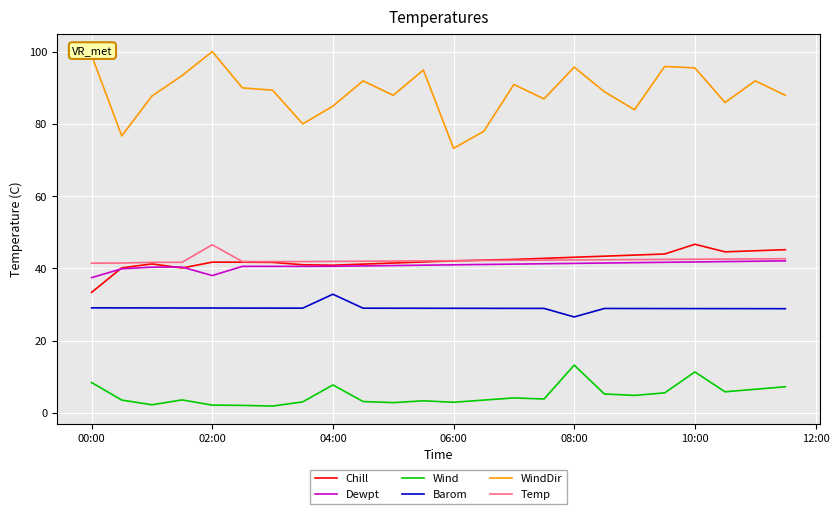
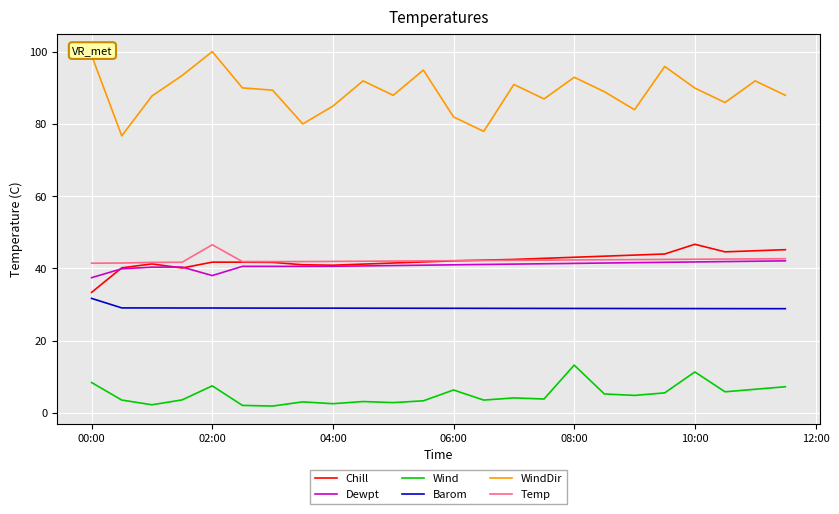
Barom, 00:00: 29 -> 32
Wind, 02:00: 2 -> 7
Wind, 04:00: 8 -> 3
Barom, 04:00: 33 -> 29
Wind, 06:00: 3 -> 6
WindDir, 06:00: 73 -> 82
Barom, 08:00: 27 -> 29
WindDir, 08:00: 96 -> 93
WindDir, 10:00: 96 -> 90
